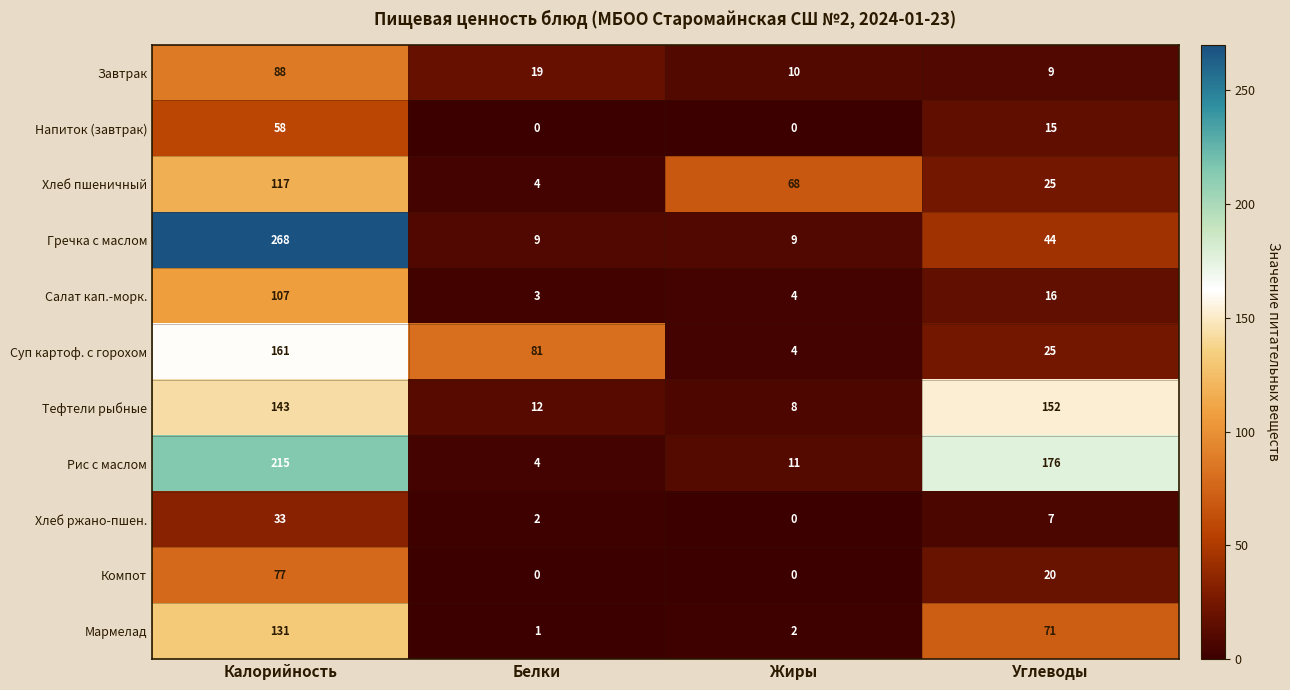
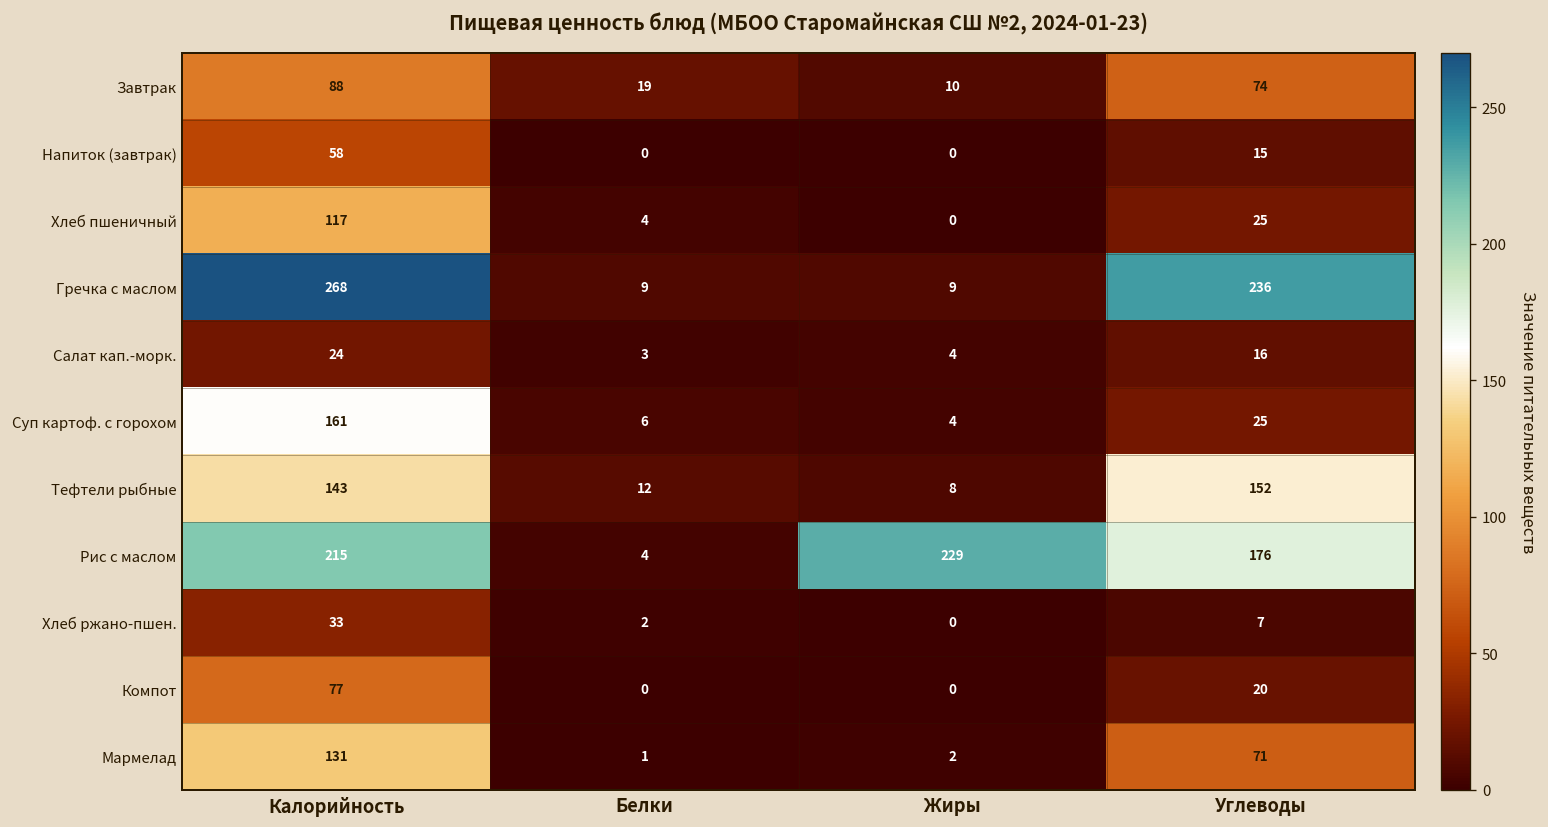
Завтрак, Углеводы: 9 -> 74
Хлеб пшеничный, Жиры: 68 -> 0
Гречка с маслом, Углеводы: 44 -> 236
Салат кап.-морк., Калорийность: 107 -> 24
Суп картоф. с горохом, Белки: 81 -> 6
Рис с маслом, Жиры: 11 -> 229
